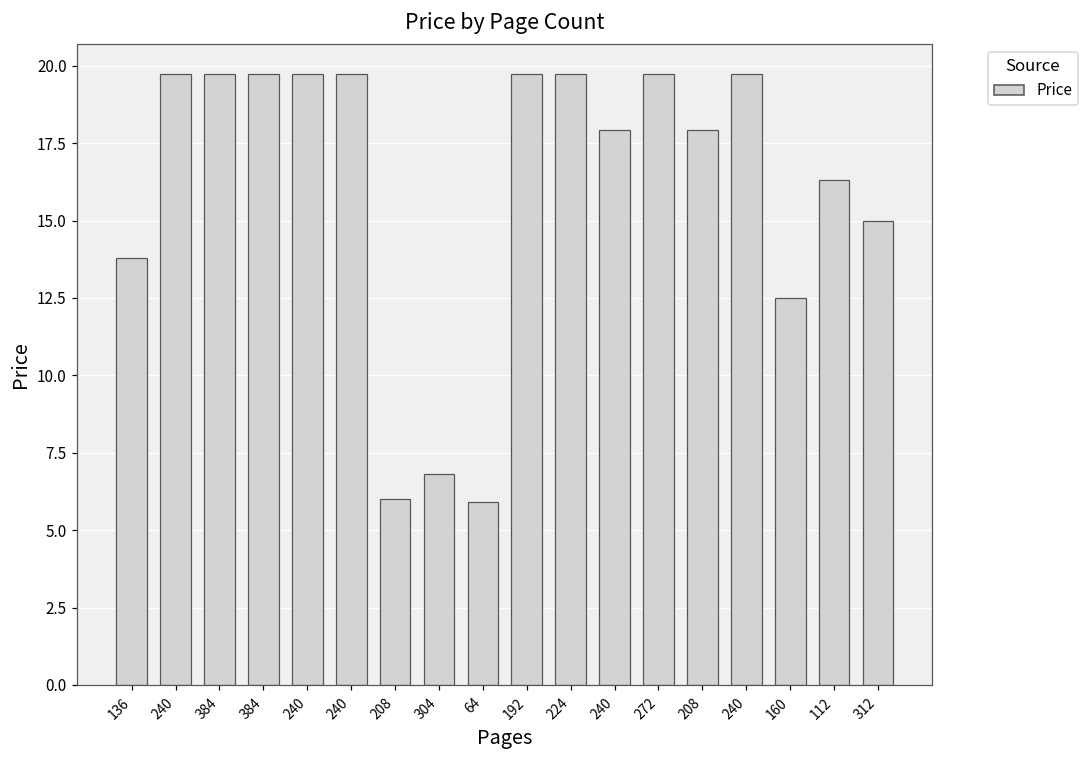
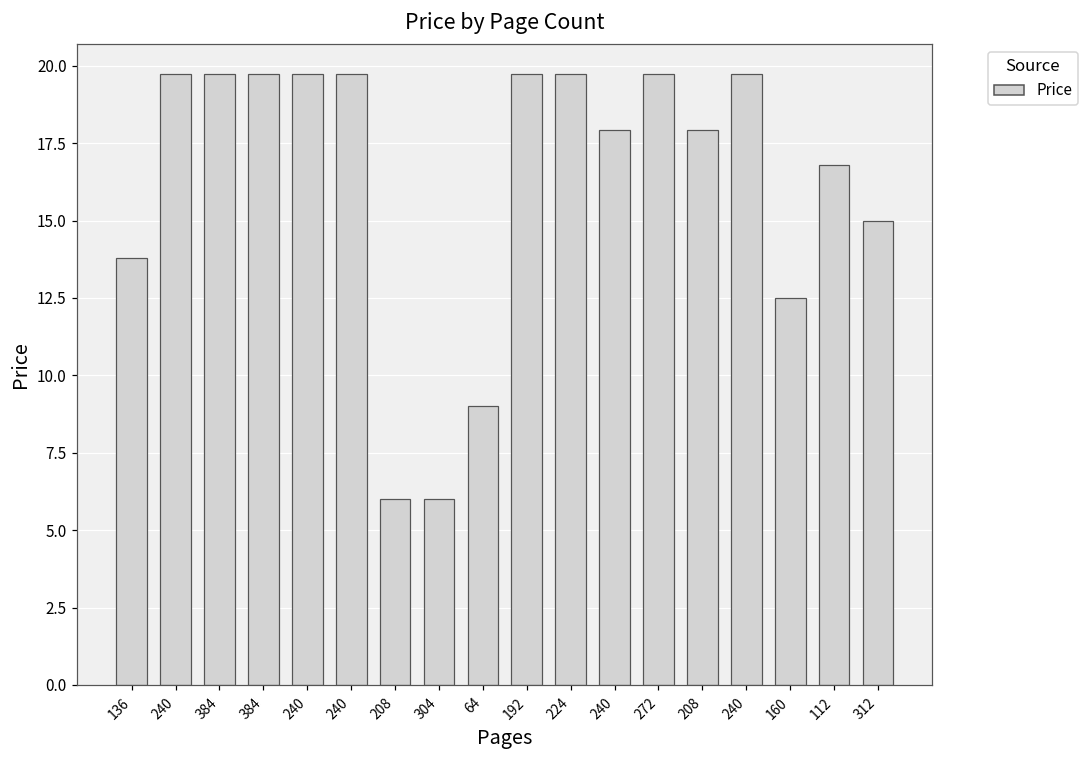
304: 6.8 -> 6.0
64: 5.9 -> 9.0
112: 16.3 -> 16.8
